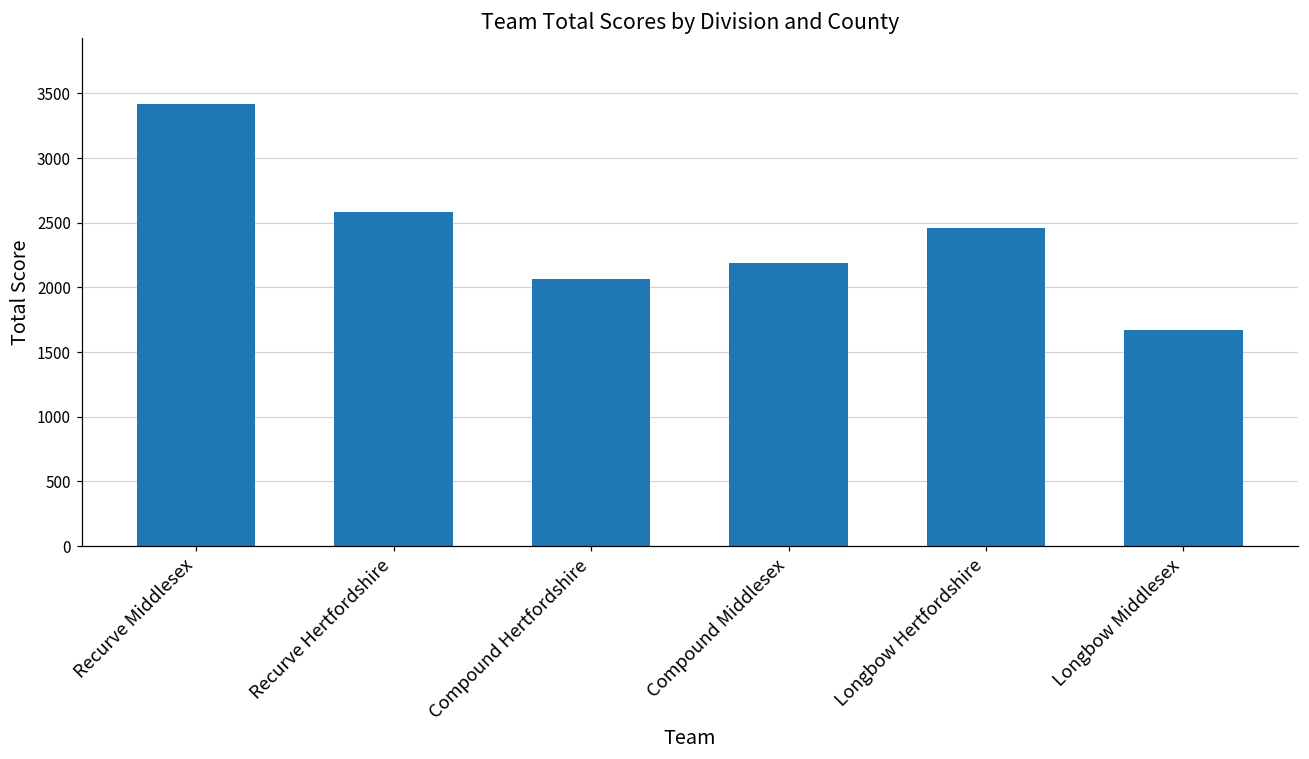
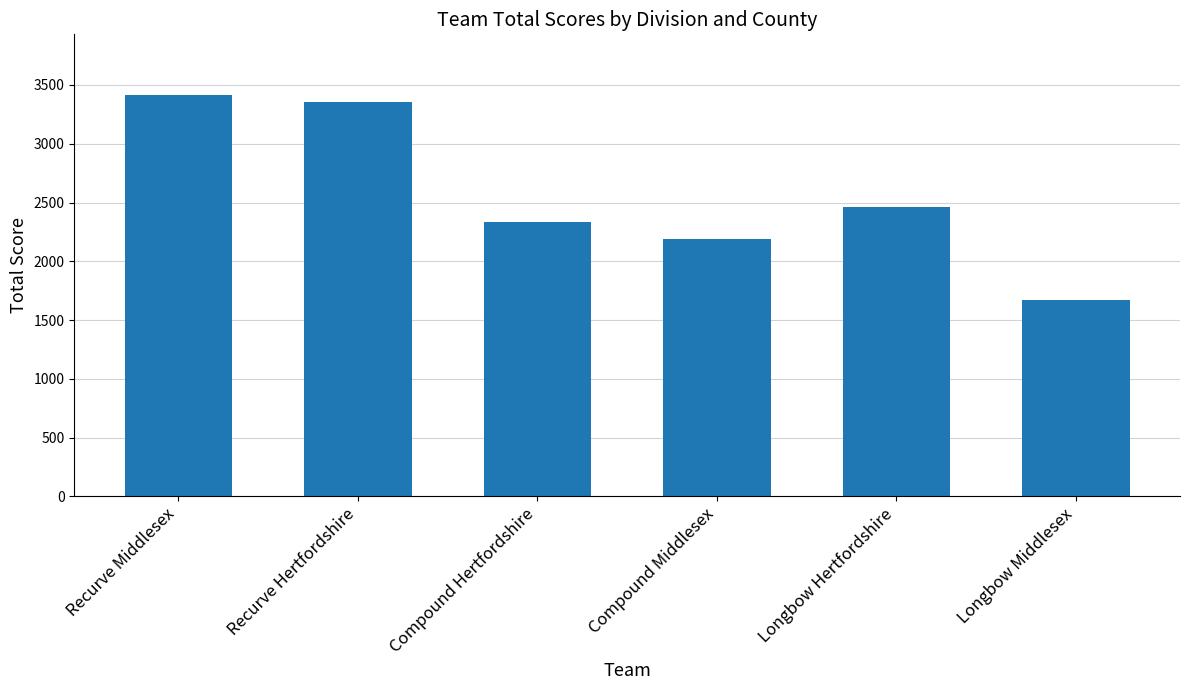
Recurve Hertfordshire: 2590 -> 3360
Compound Hertfordshire: 2070 -> 2340
